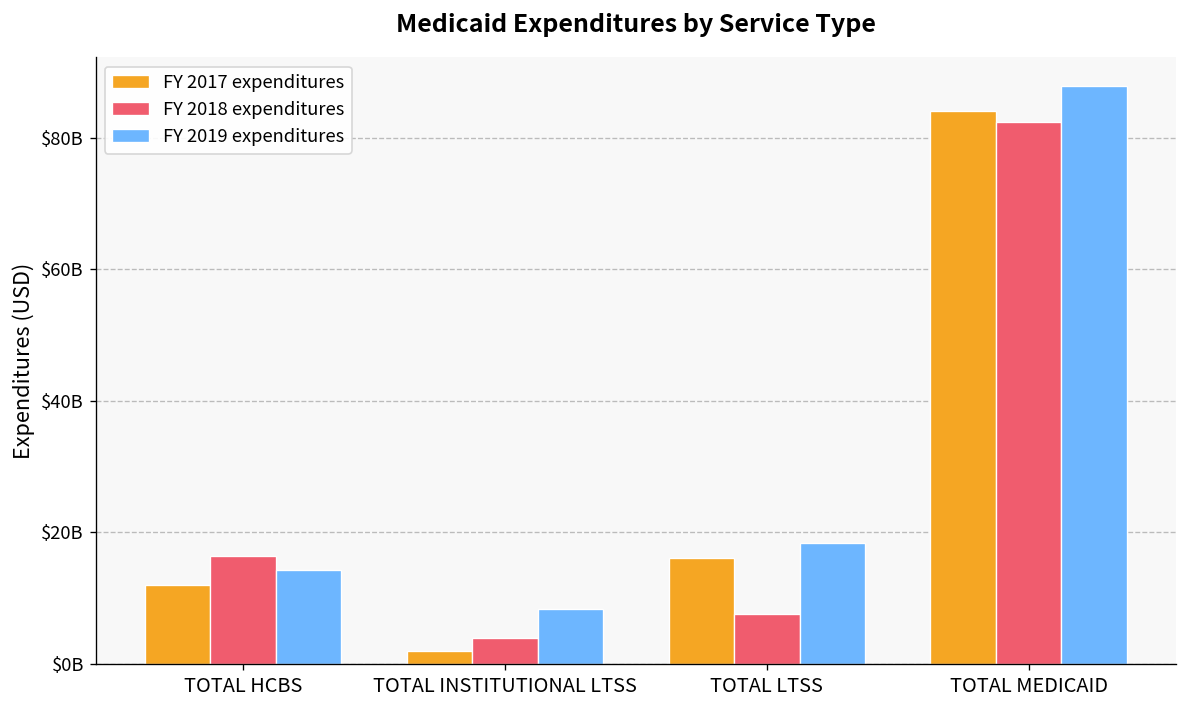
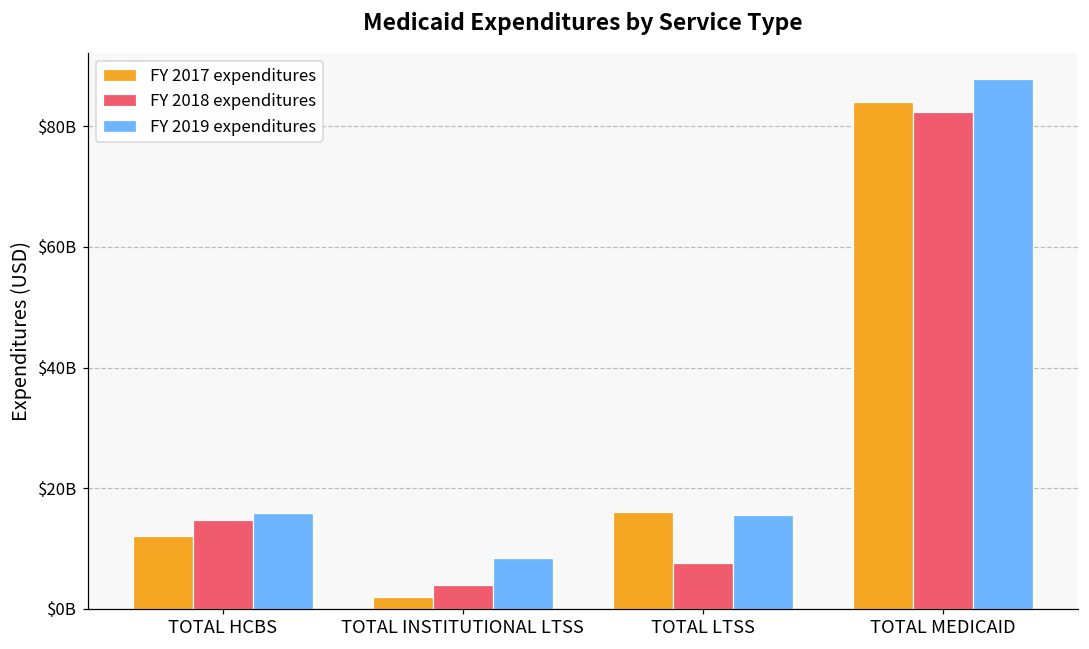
FY 2018 expenditures, TOTAL HCBS: $16000000000 -> $15000000000
FY 2019 expenditures, TOTAL HCBS: $14000000000 -> $16000000000
FY 2019 expenditures, TOTAL LTSS: $18000000000 -> $16000000000
